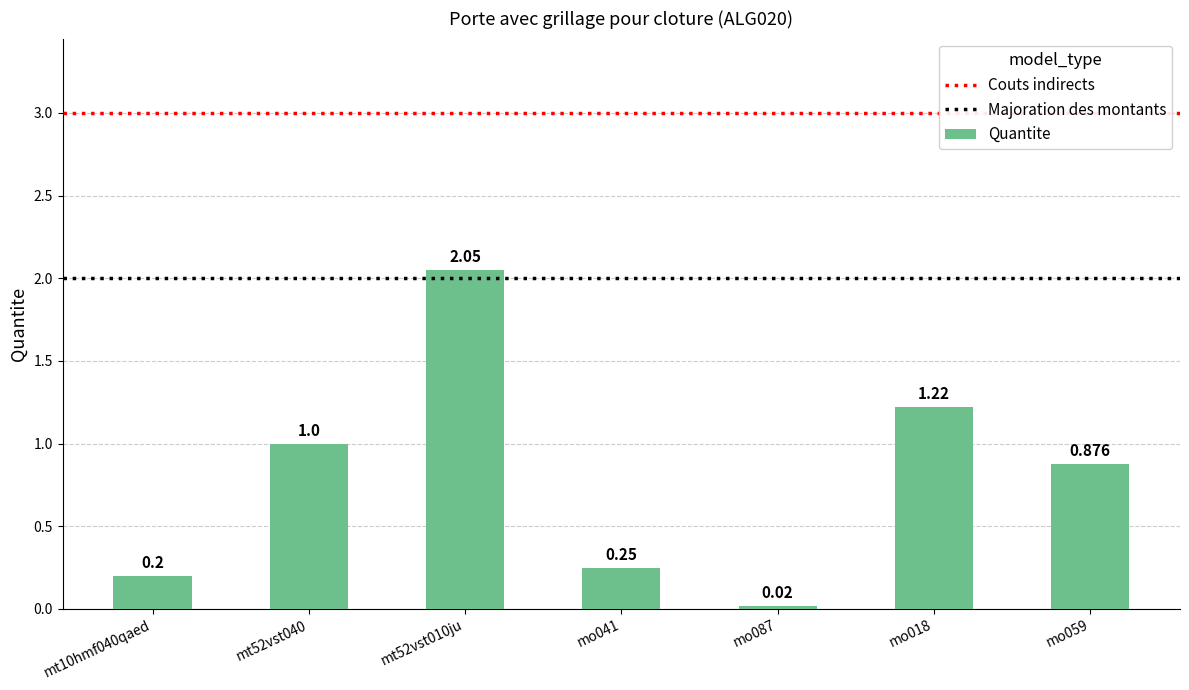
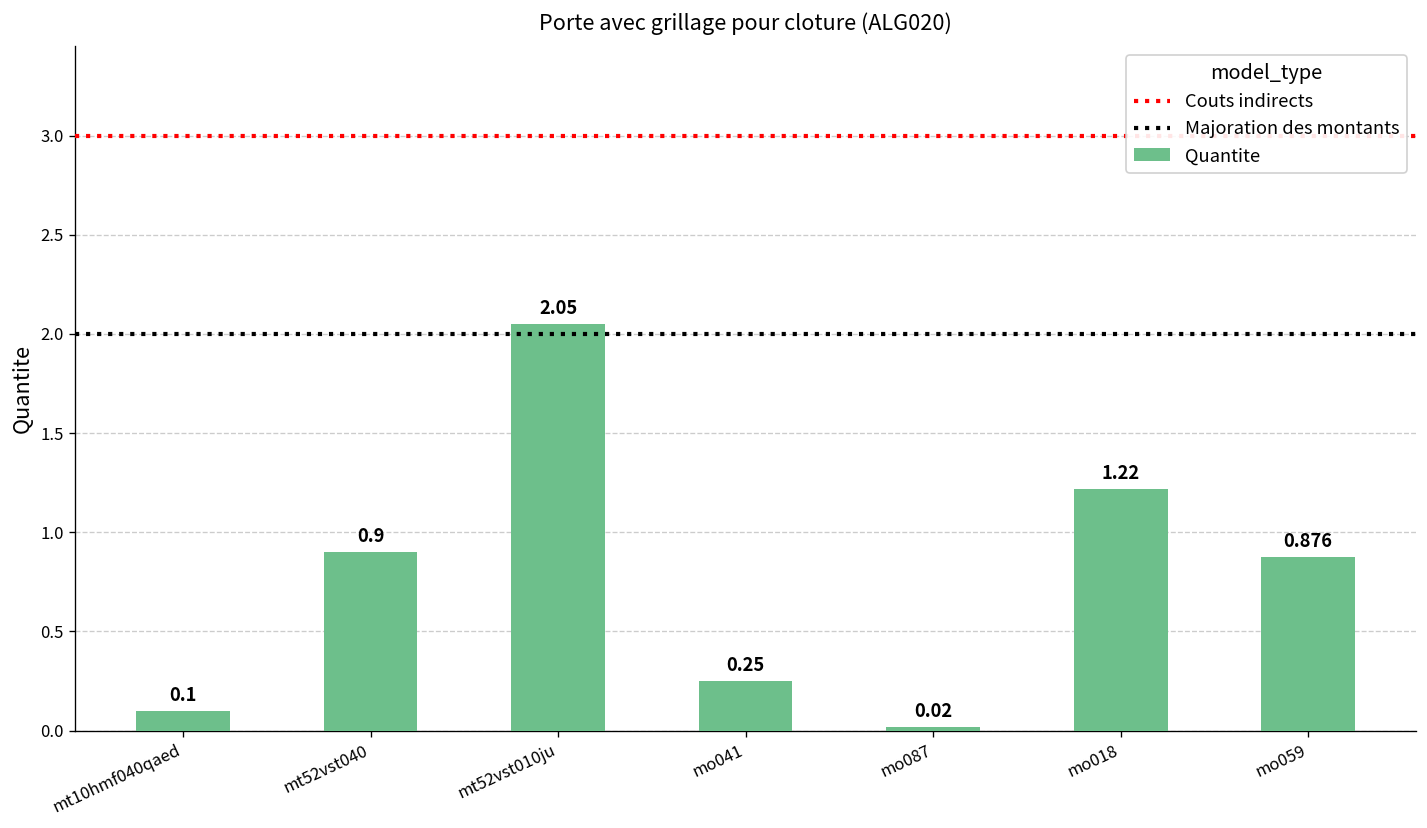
mt10hmf040qaed: 0.2 -> 0.1
mt52vst040: 1.0 -> 0.9
